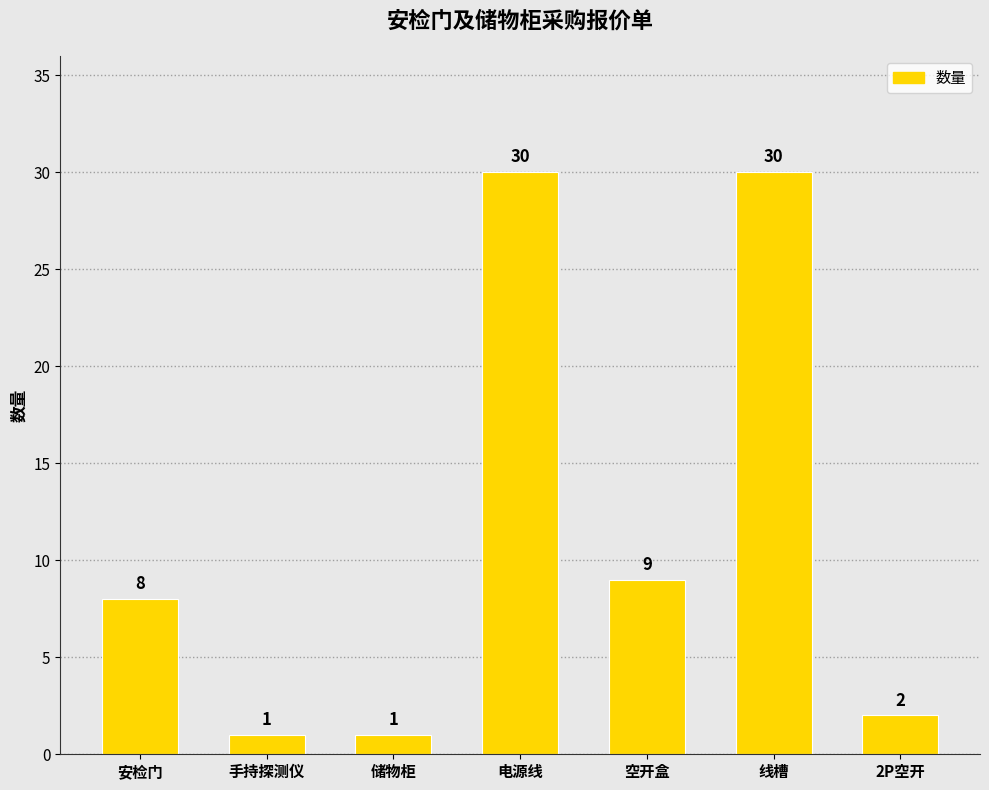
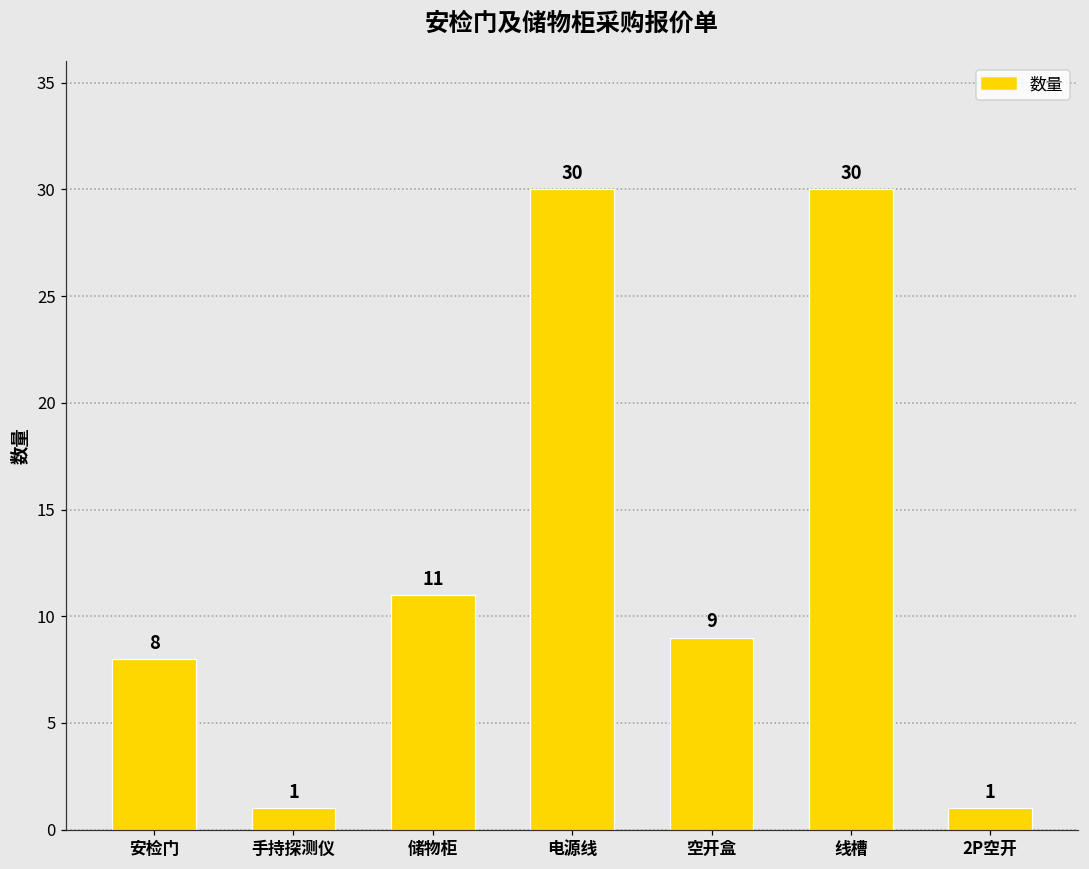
储物柜: 1 -> 11
2P空开: 2 -> 1
